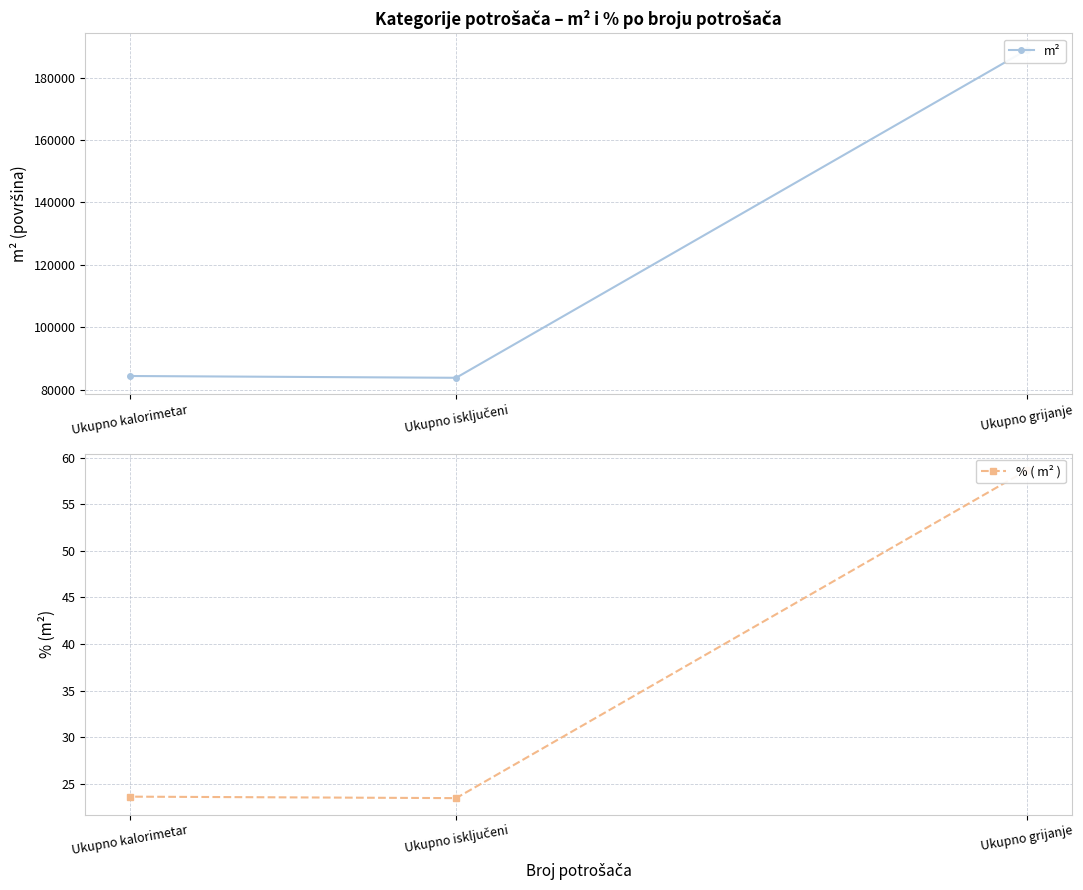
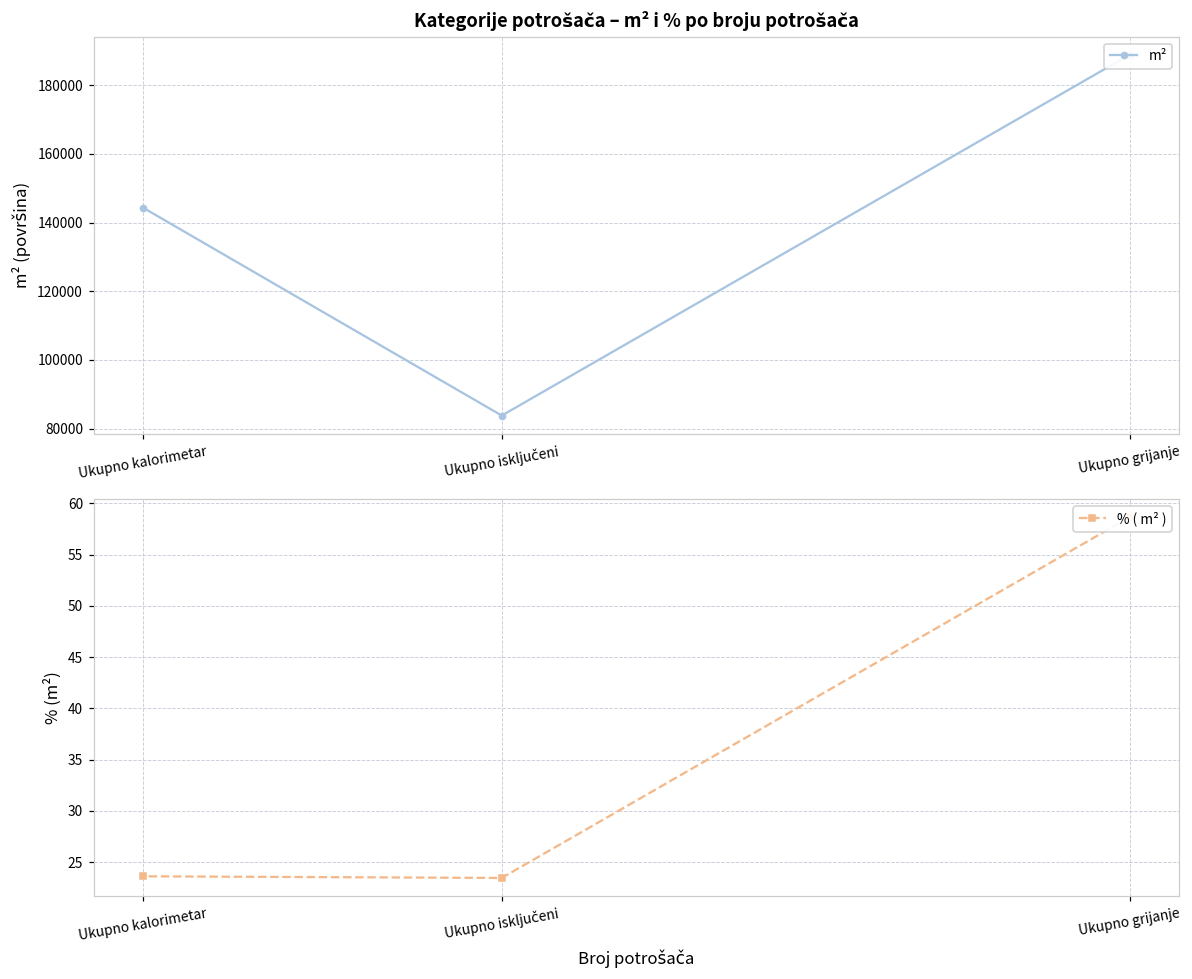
Kategorije potrošača – m² i % po broju potrošača, Ukupno kalorimetar: 84000 -> 144000
